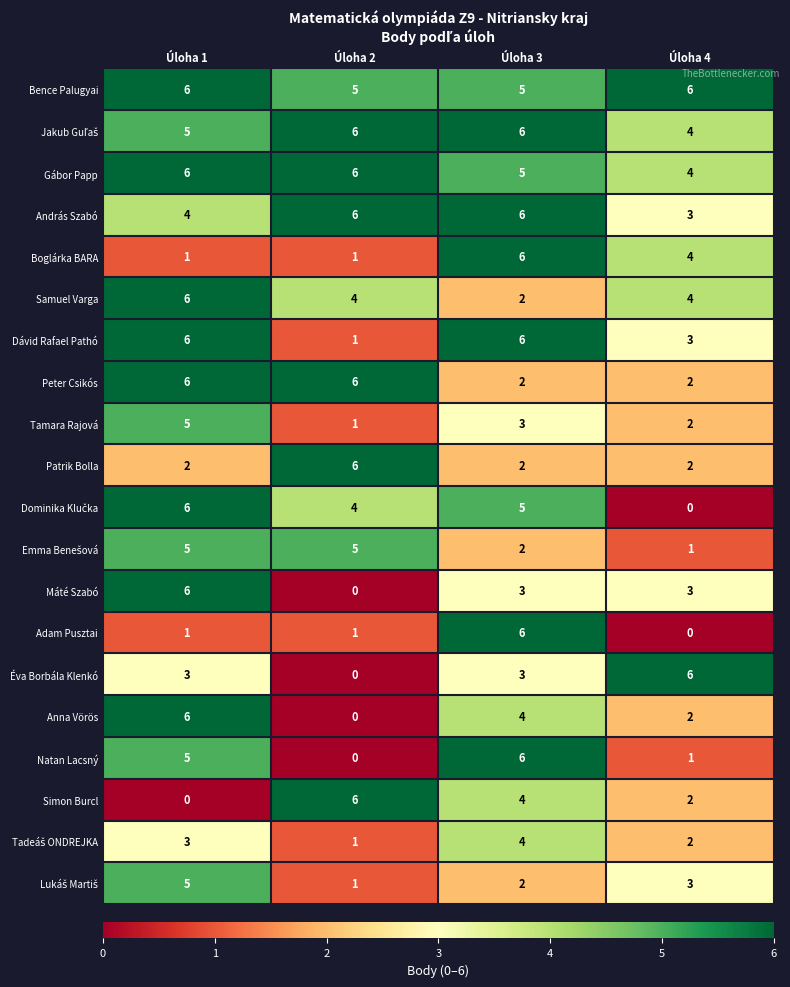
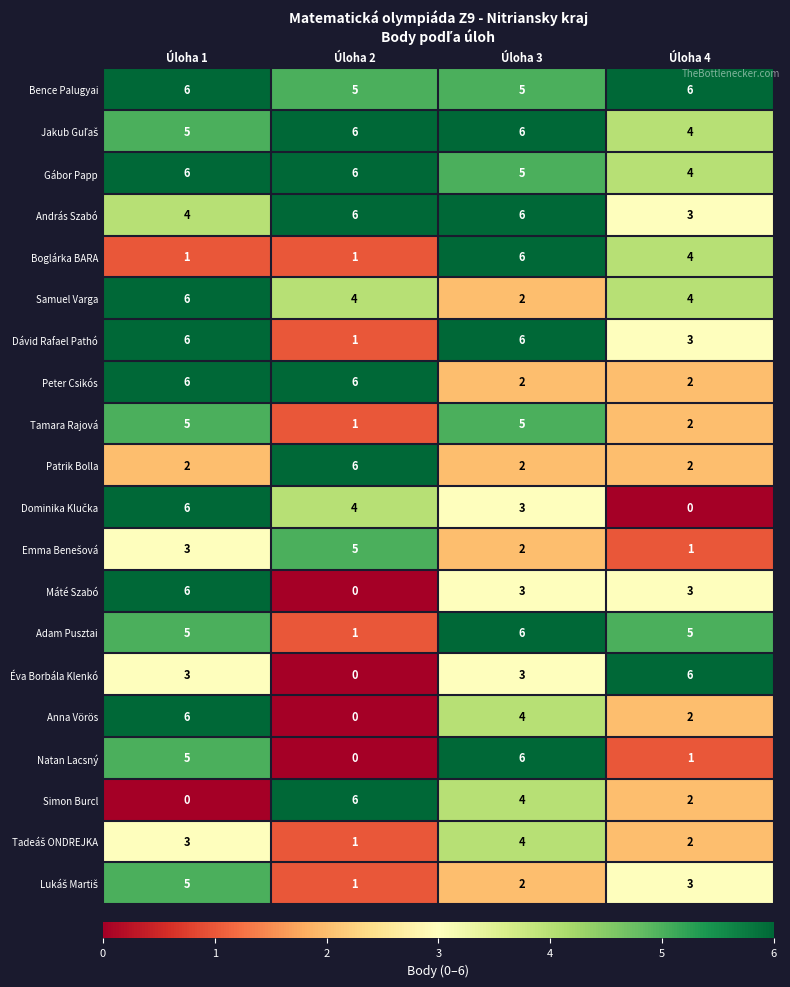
Tamara Rajová, Úloha 3: 3 -> 5
Dominika Klučka, Úloha 3: 5 -> 3
Emma Benešová, Úloha 1: 5 -> 3
Adam Pusztai, Úloha 1: 1 -> 5
Adam Pusztai, Úloha 4: 0 -> 5
